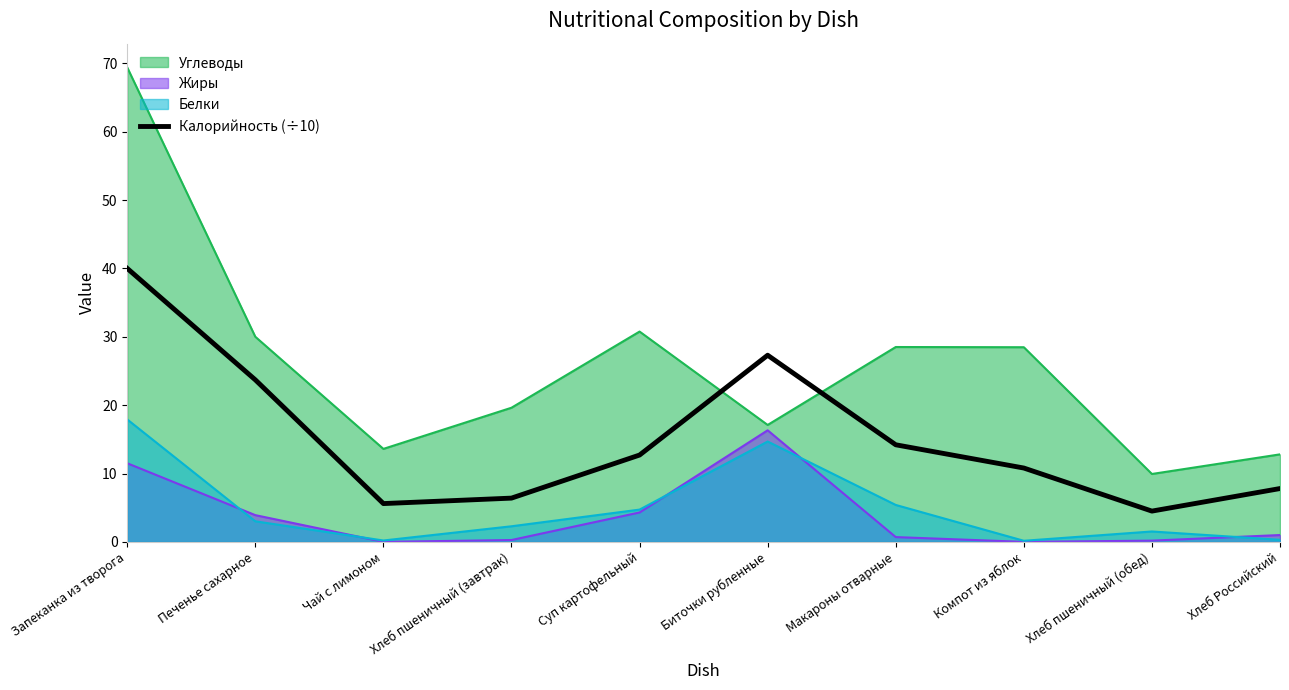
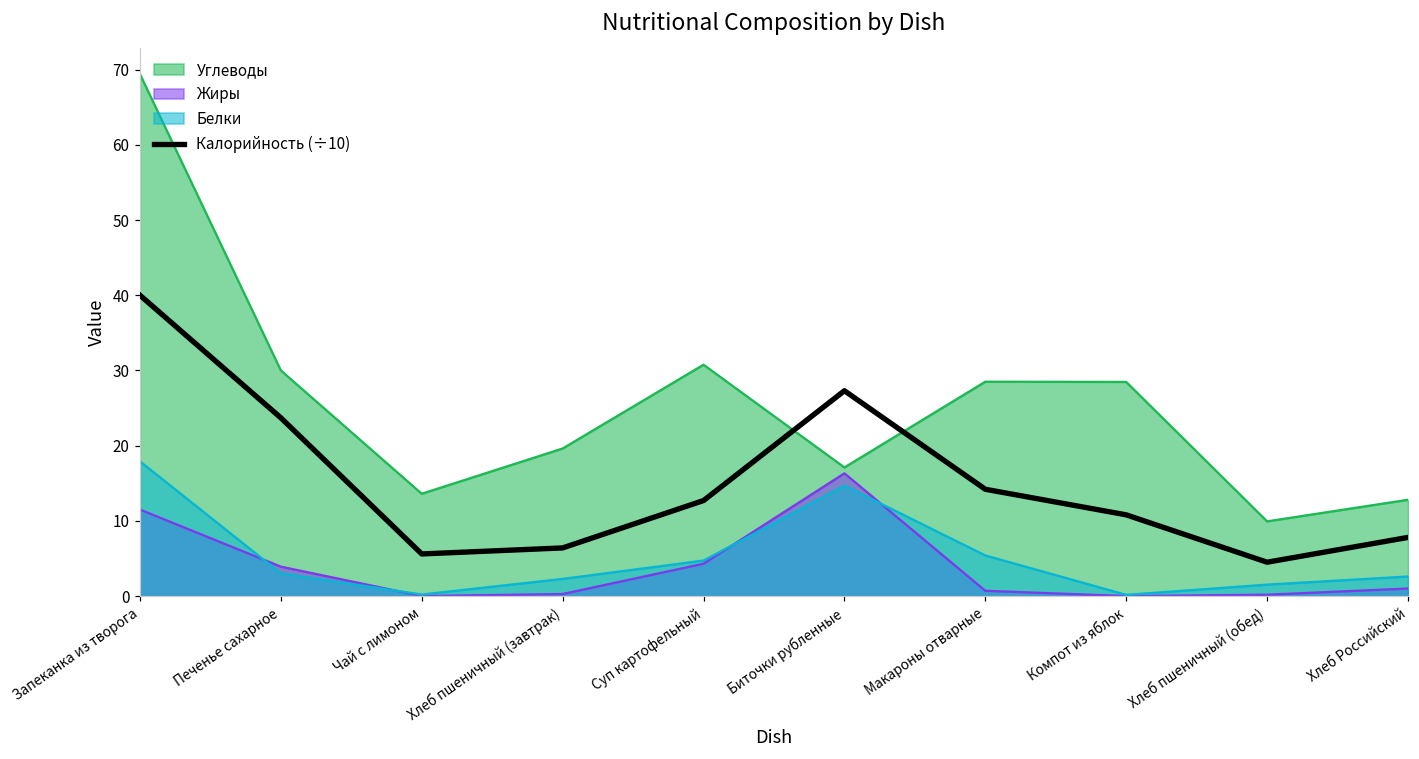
Белки, Хлеб Российский: 0 -> 3
